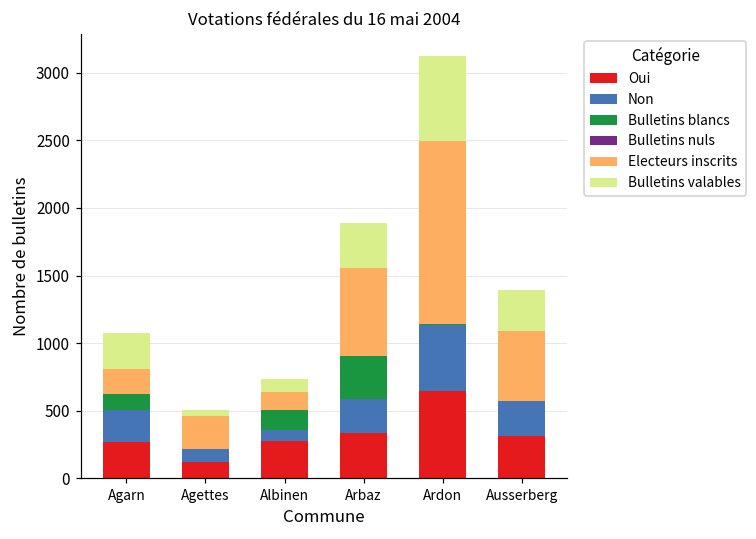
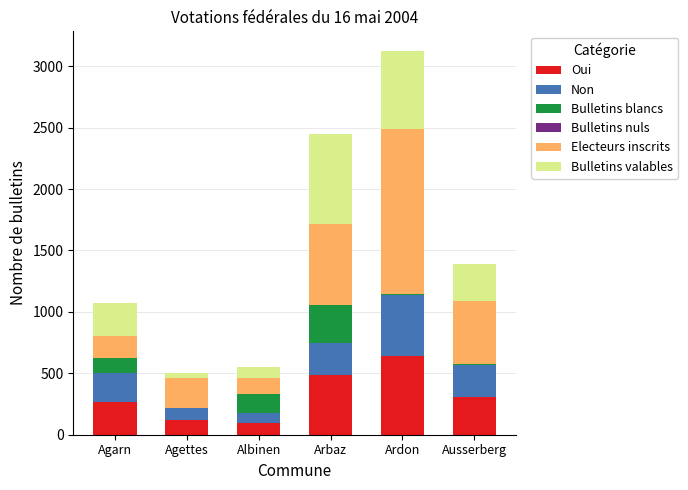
Oui, Albinen: 270 -> 100
Oui, Arbaz: 330 -> 490
Bulletins valables, Arbaz: 330 -> 730
